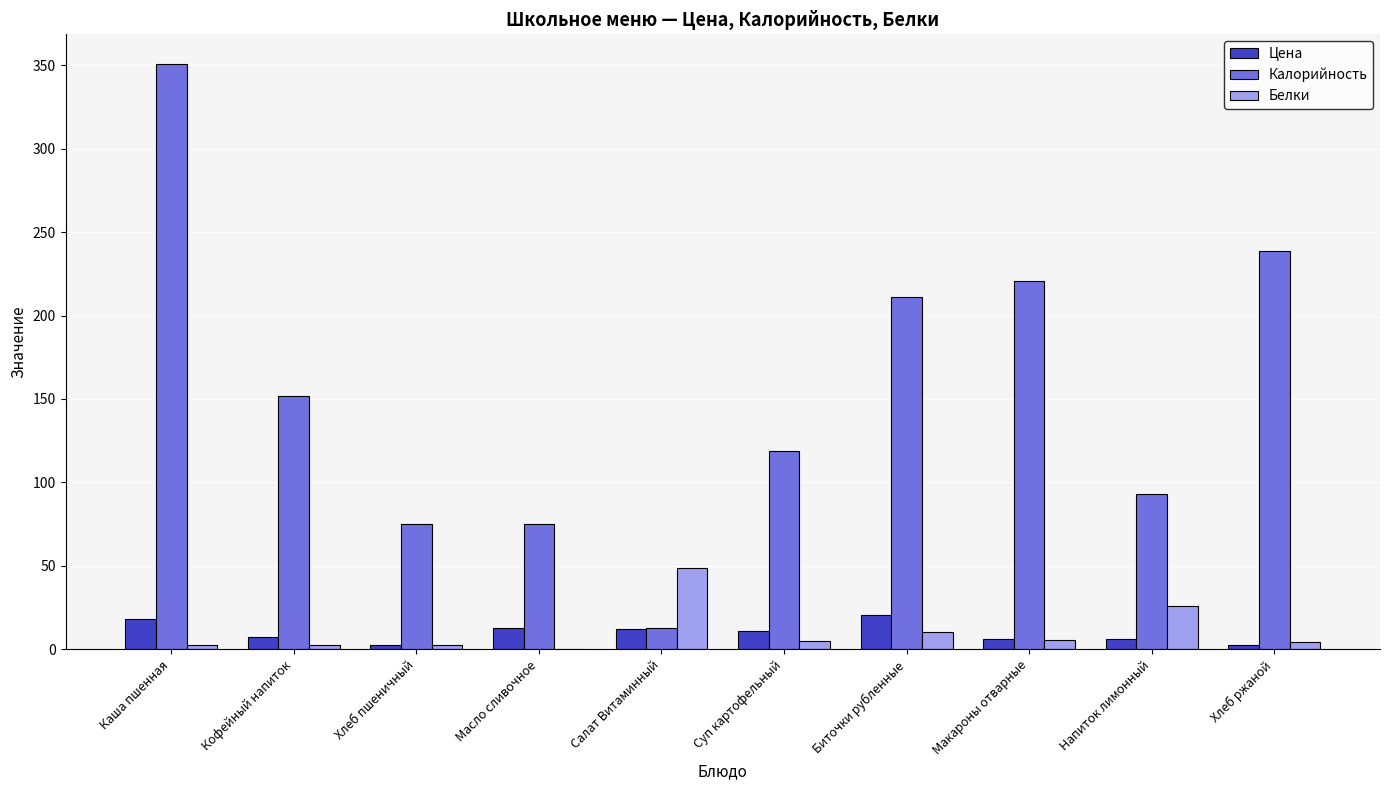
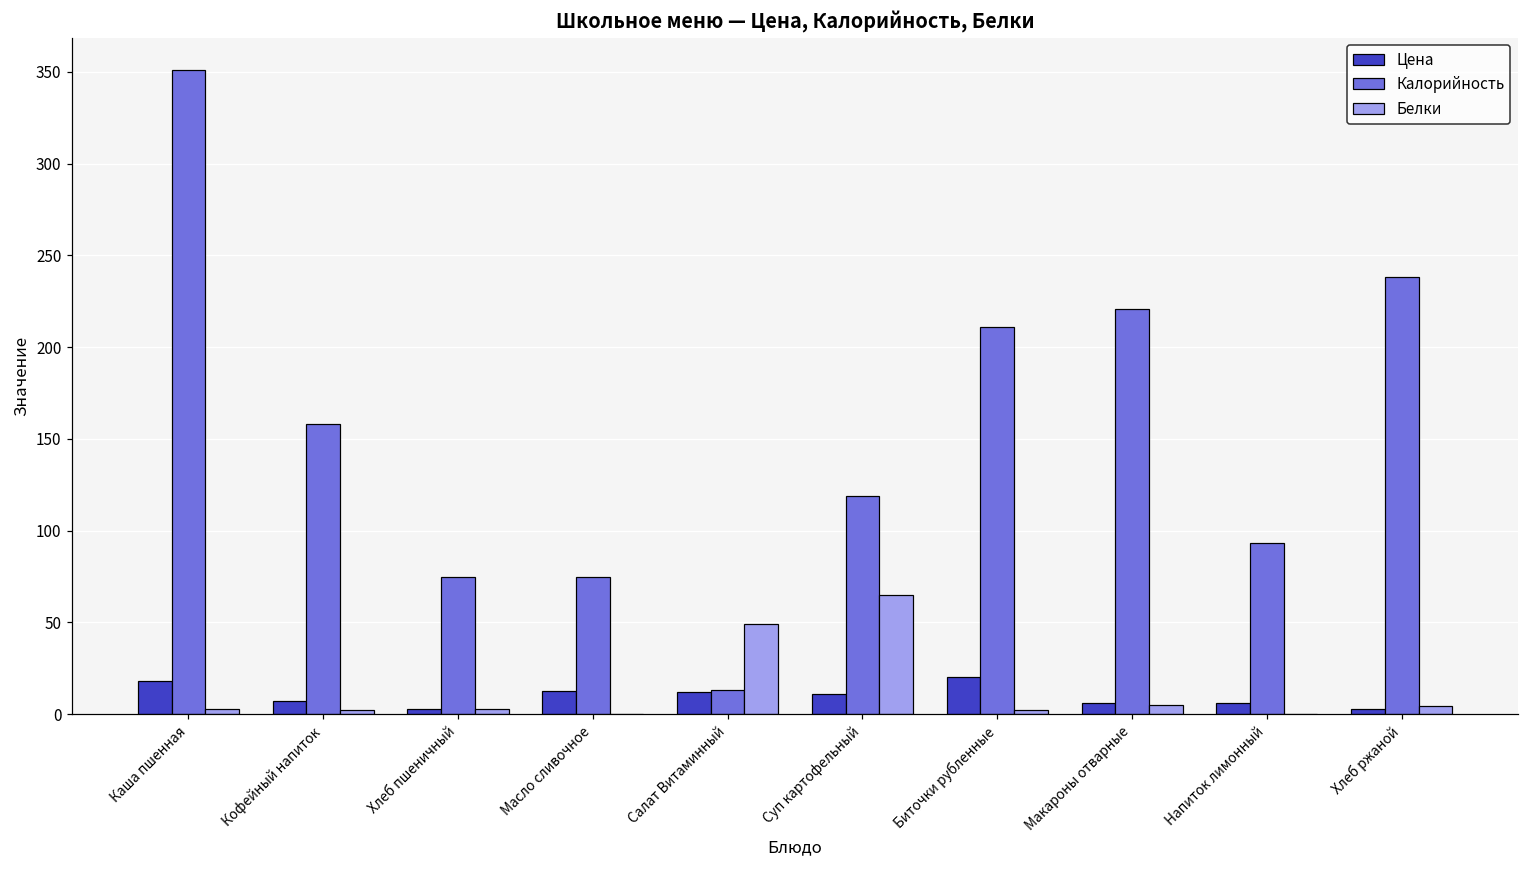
Калорийность, Кофейный напиток: 152 -> 158
Белки, Суп картофельный: 5 -> 65
Белки, Биточки рубленные: 10 -> 2
Белки, Напиток лимонный: 26 -> 0
